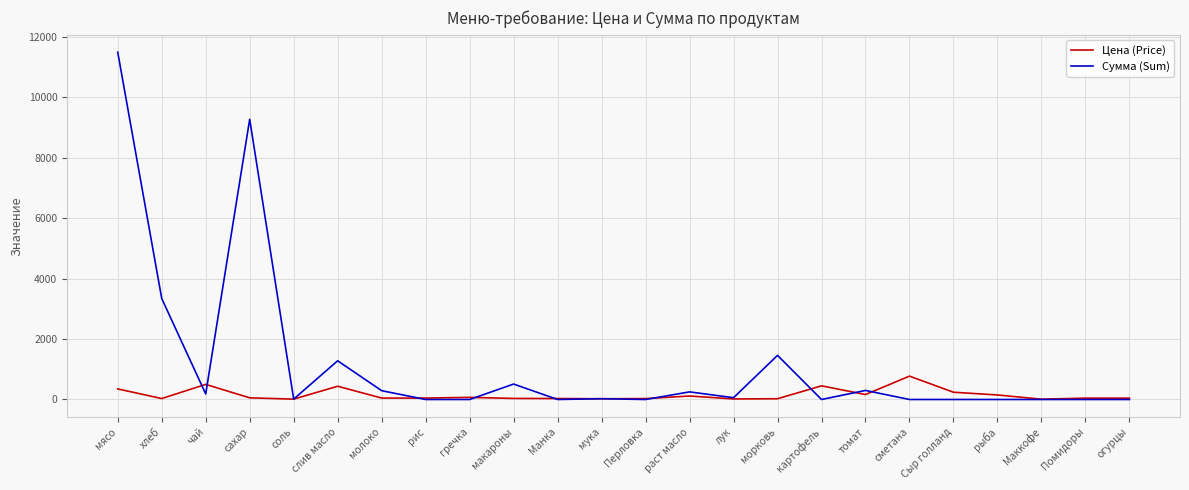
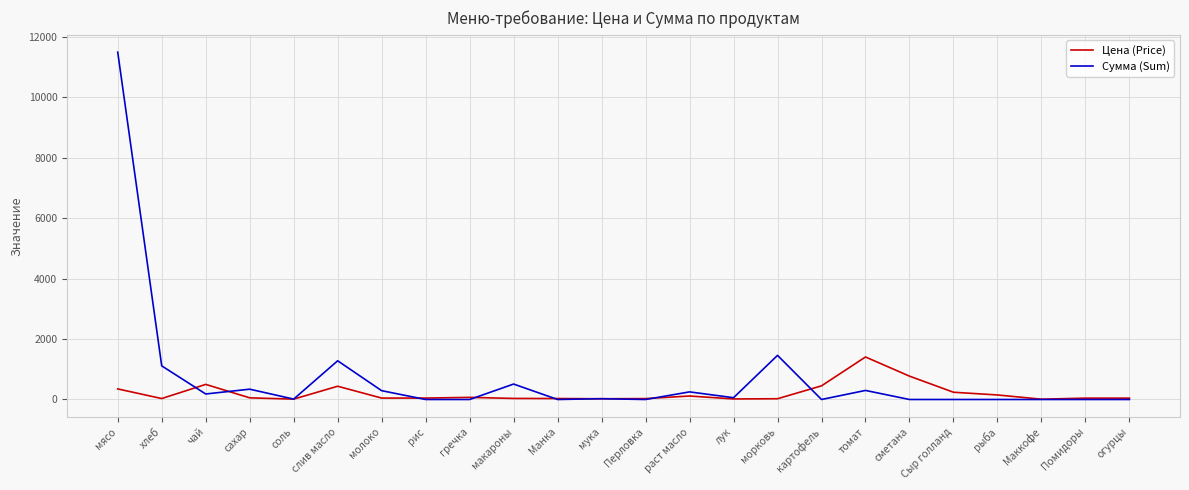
Сумма (Sum), хлеб: 3300 -> 1100
Сумма (Sum), сахар: 9300 -> 300
Цена (Price), томат: 200 -> 1400
